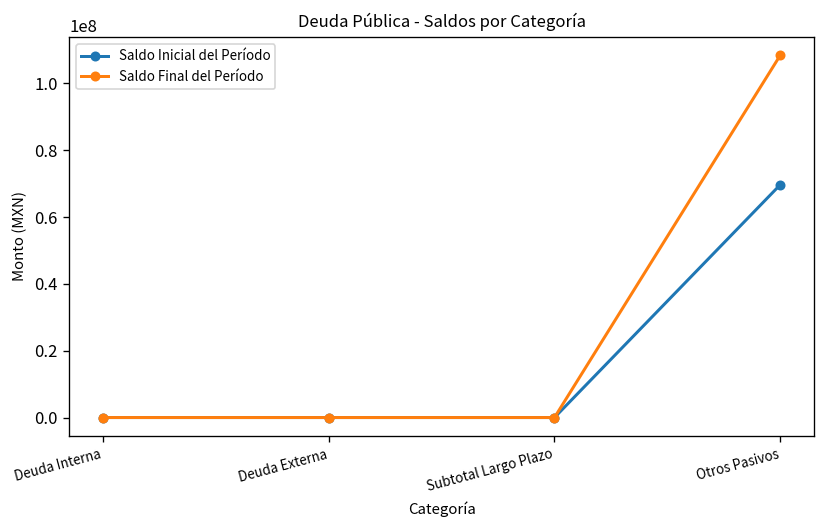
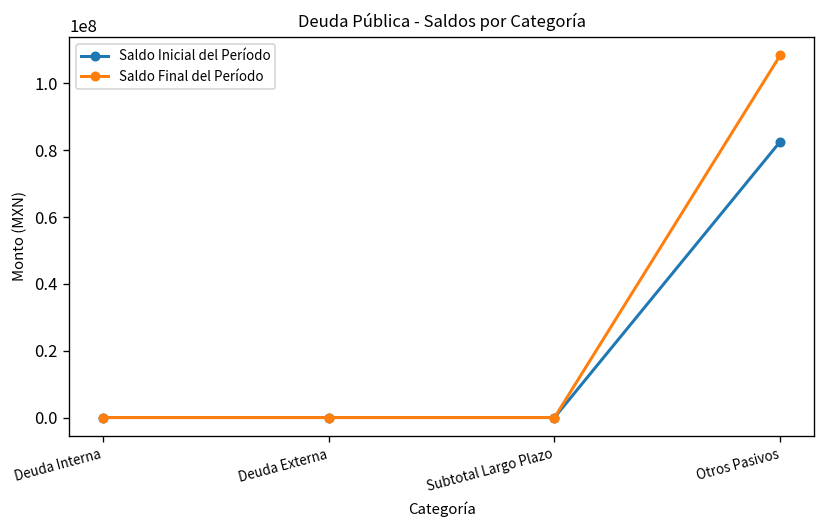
Saldo Inicial del Período, Otros Pasivos: 70000000 -> 83000000
